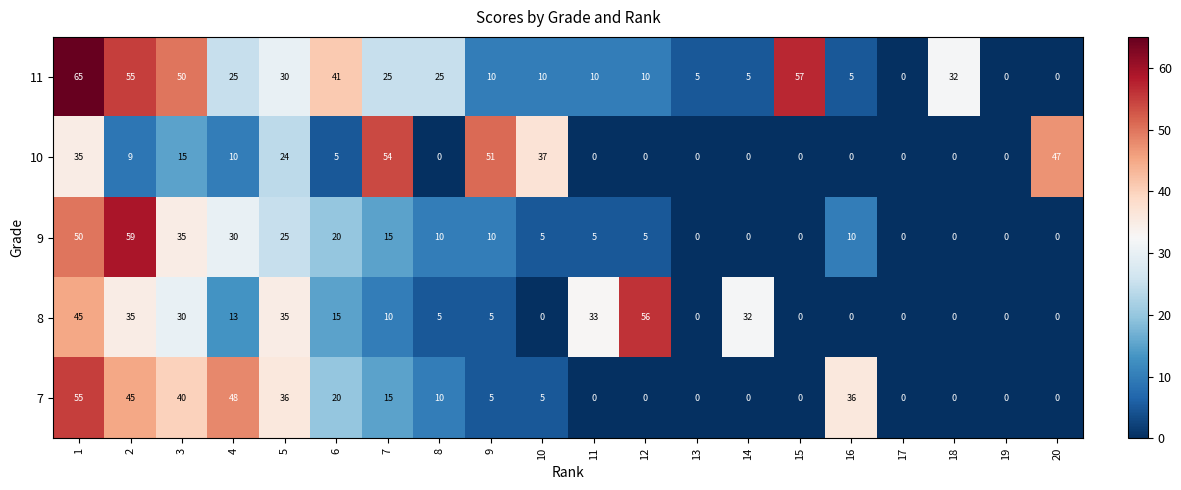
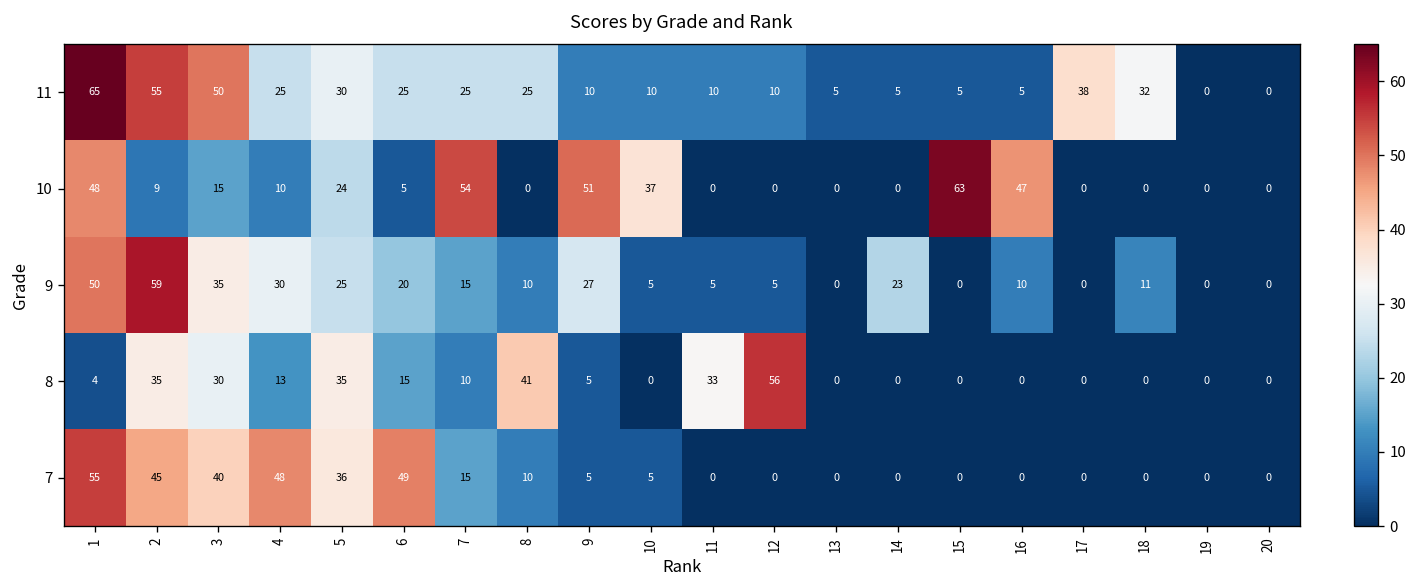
11, 6: 41 -> 25
11, 15: 57 -> 5
11, 17: 0 -> 38
10, 1: 35 -> 48
10, 15: 0 -> 63
10, 16: 0 -> 47
10, 20: 47 -> 0
9, 9: 10 -> 27
9, 14: 0 -> 23
9, 18: 0 -> 11
8, 1: 45 -> 4
8, 8: 5 -> 41
8, 14: 32 -> 0
7, 6: 20 -> 49
7, 16: 36 -> 0
